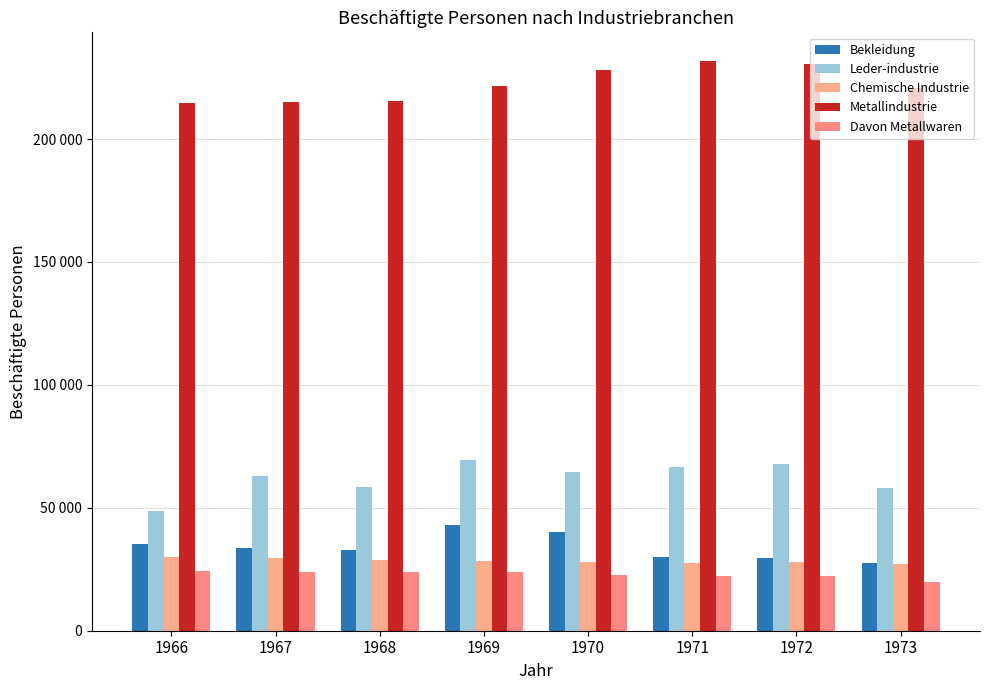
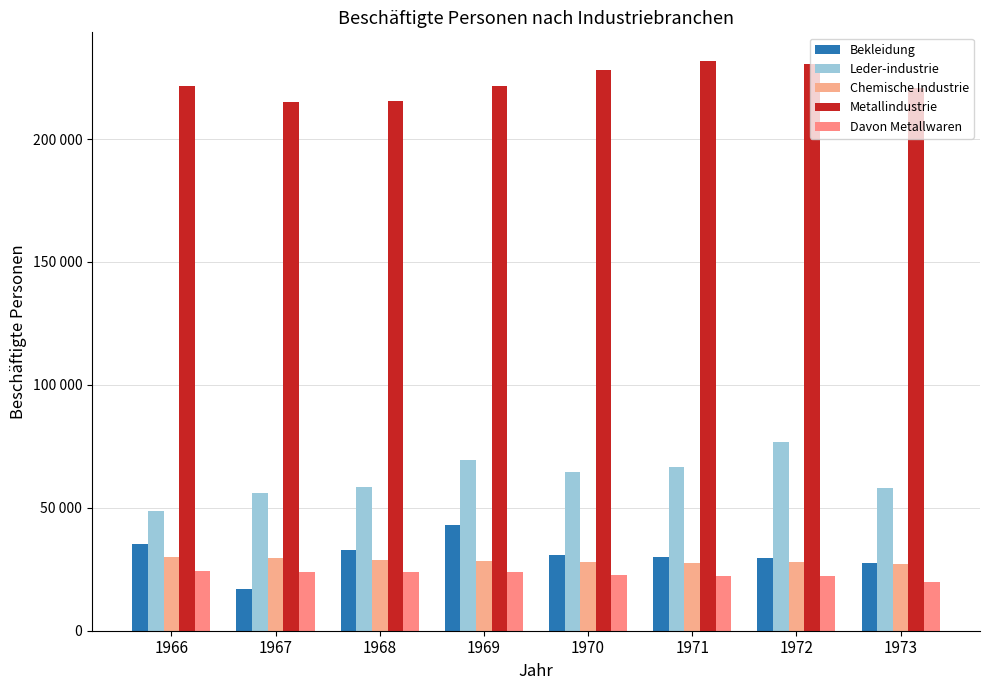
Metallindustrie, 1966: 215000 -> 222000
Bekleidung, 1967: 34000 -> 17000
Leder-industrie, 1967: 63000 -> 56000
Bekleidung, 1970: 40000 -> 31000
Leder-industrie, 1972: 68000 -> 77000
